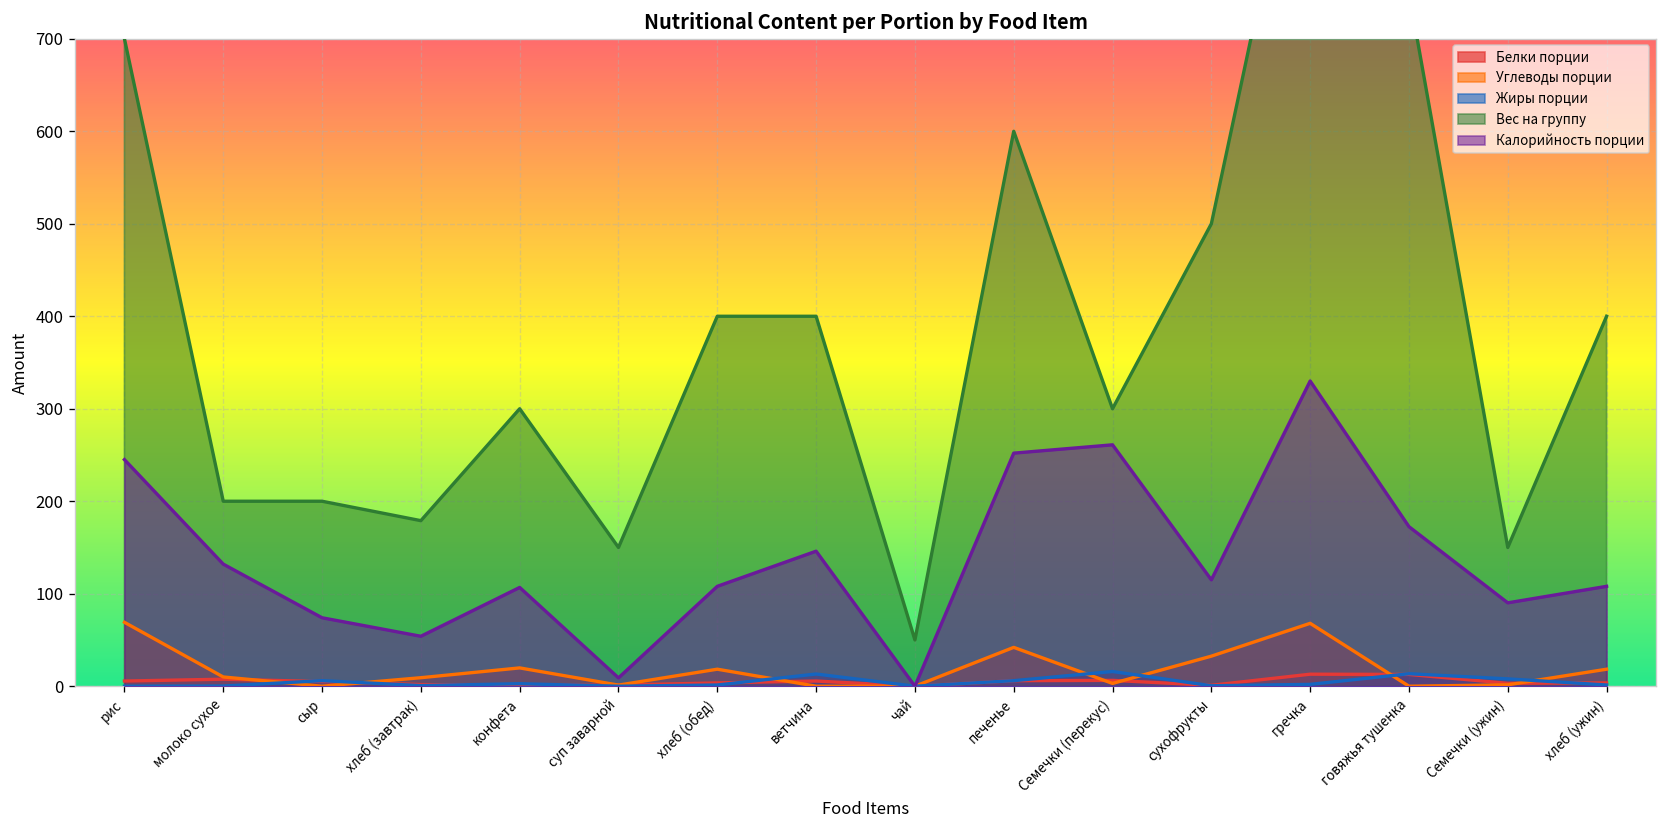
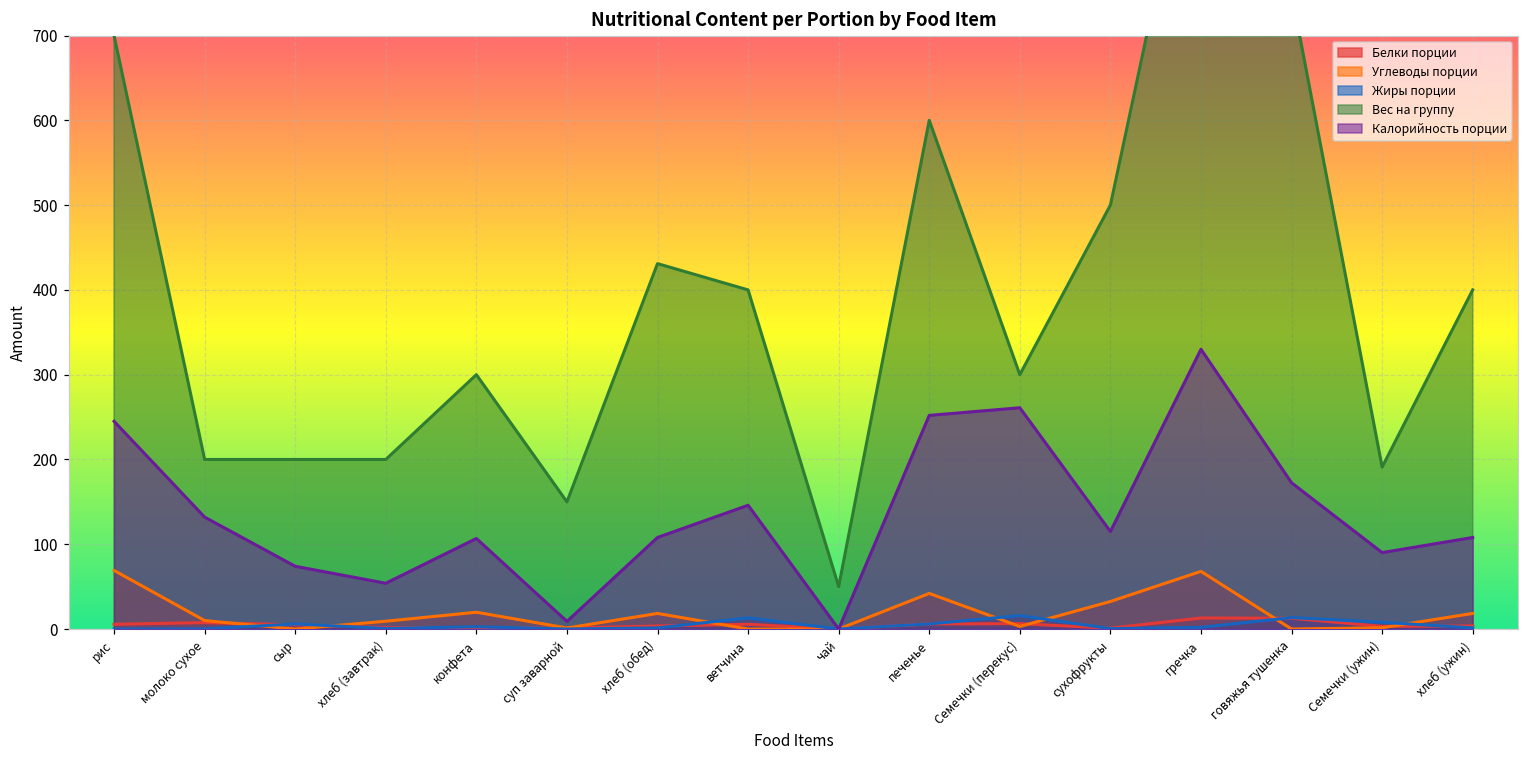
Вес на группу, хлеб (завтрак): 180 -> 200
Вес на группу, хлеб (обед): 400 -> 430
Вес на группу, Семечки (ужин): 150 -> 190
